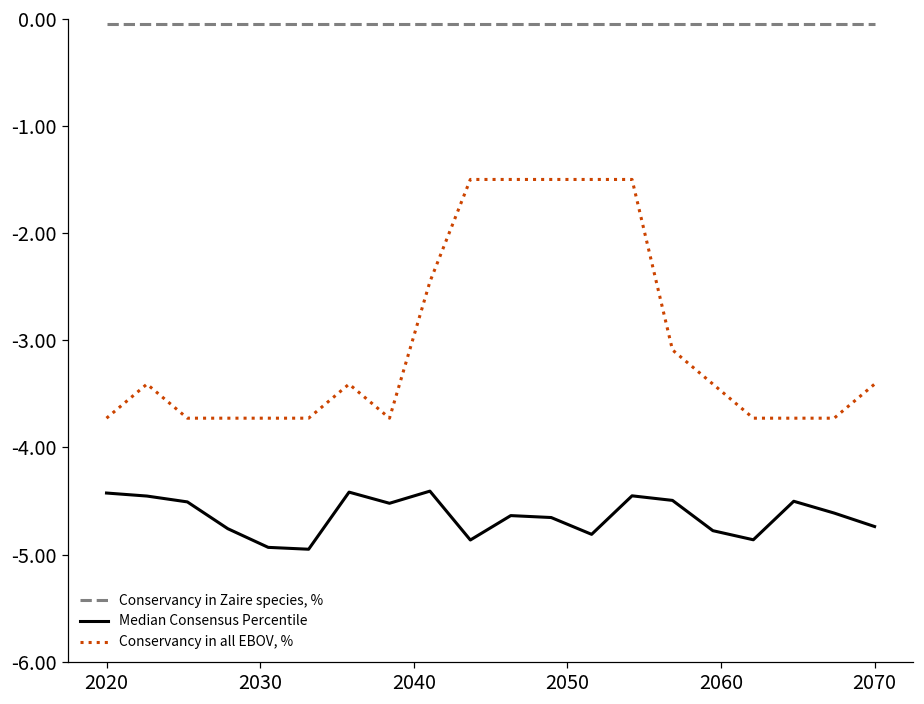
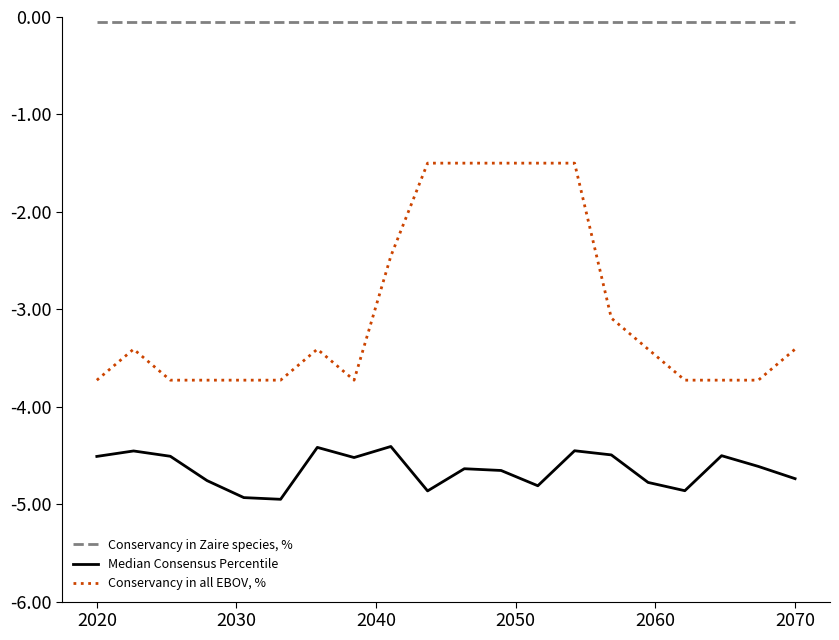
Median Consensus Percentile, 2020: -4.4 -> -4.5
